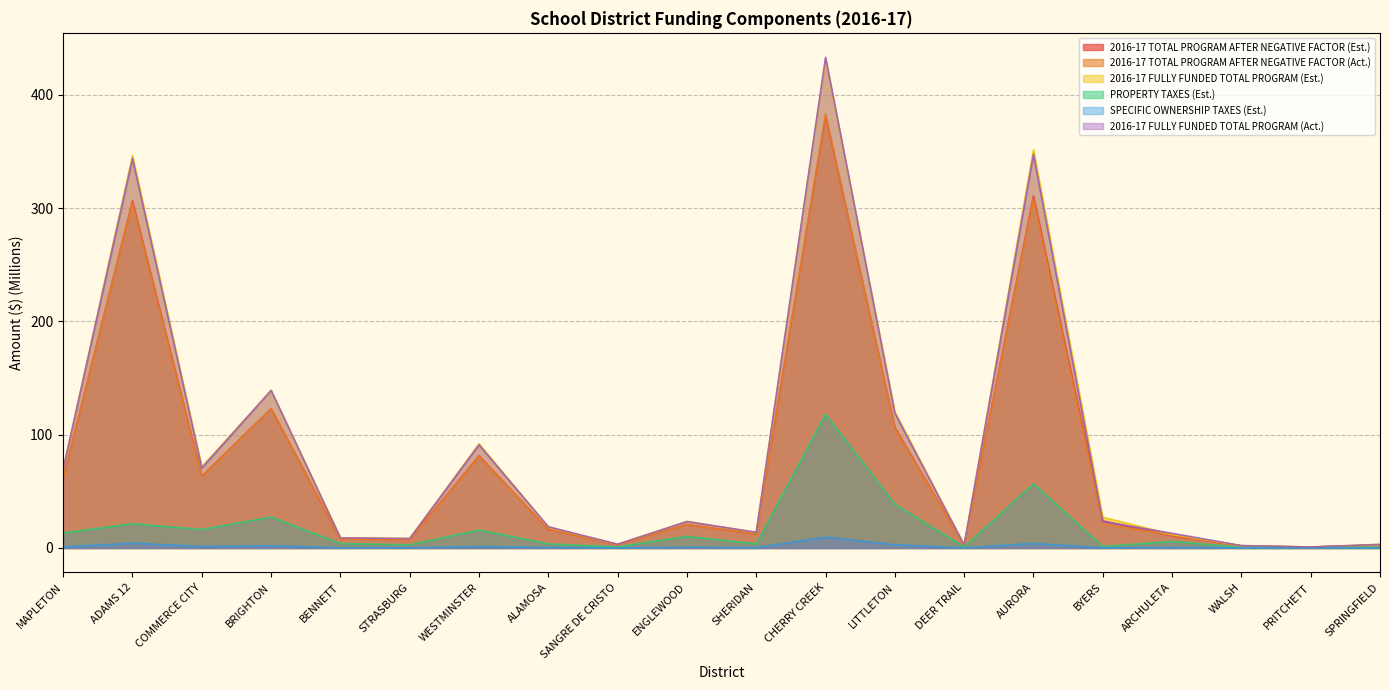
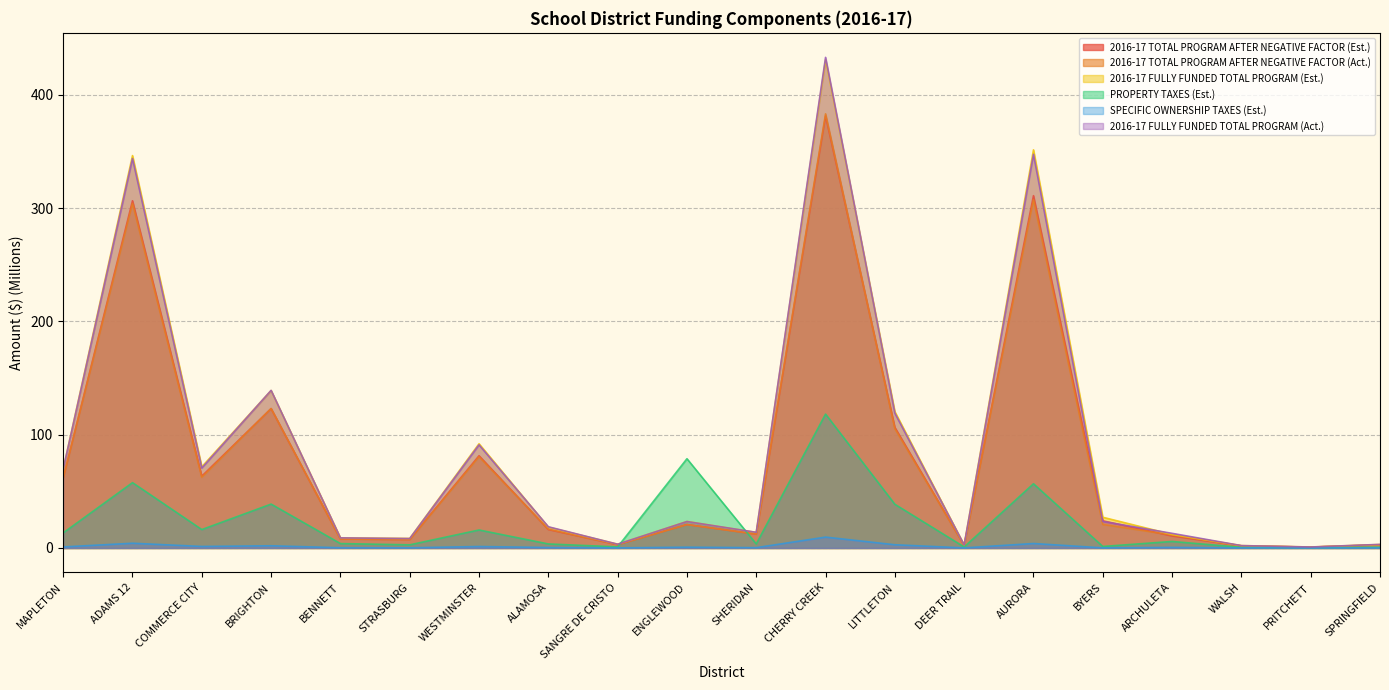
PROPERTY TAXES (Est.), ADAMS 12: 21 -> 58
PROPERTY TAXES (Est.), BRIGHTON: 27 -> 39
PROPERTY TAXES (Est.), ENGLEWOOD: 10 -> 79
